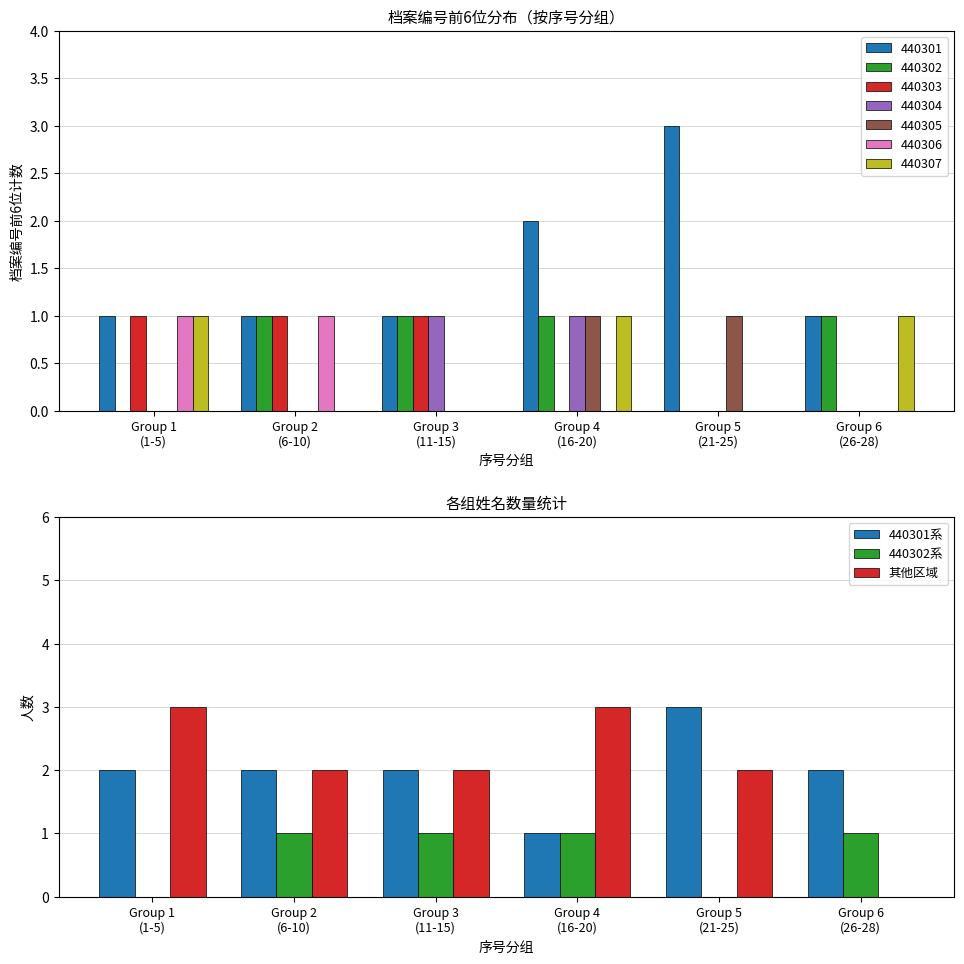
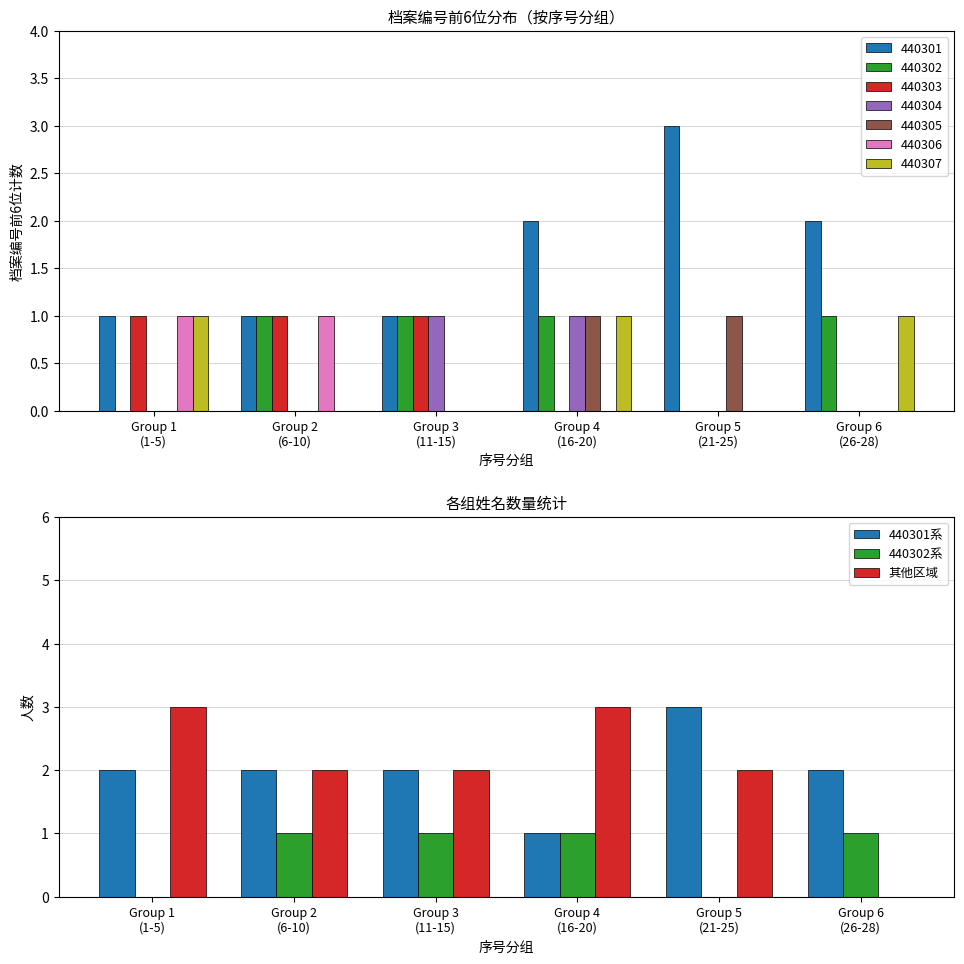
档案编号前6位分布（按序号分组）, 440301, Group 6 (26-28): 1 -> 2
